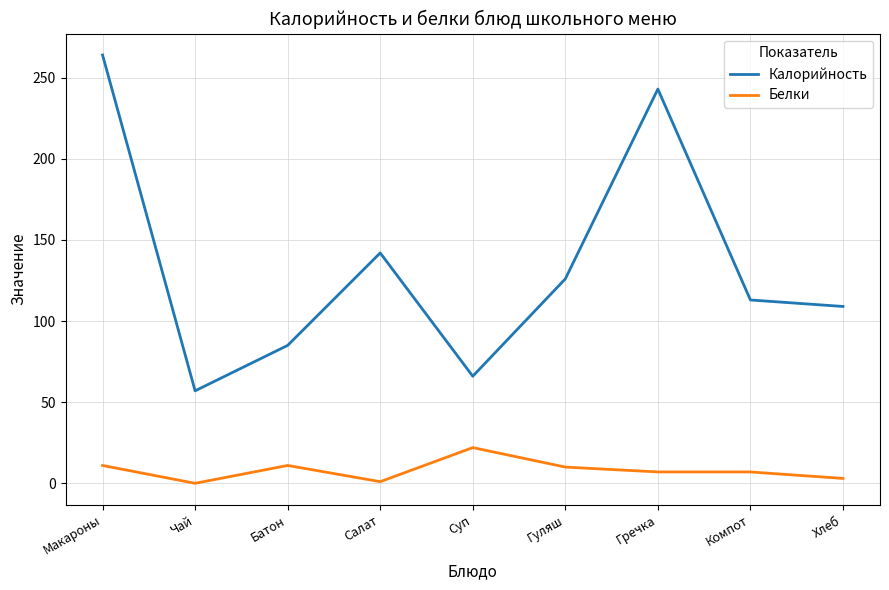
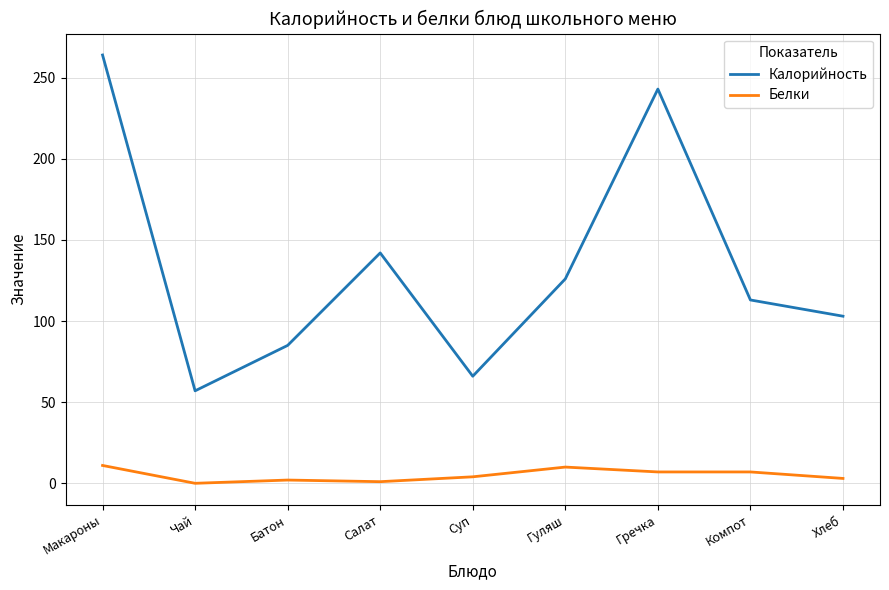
Белки, Батон: 11 -> 2
Белки, Суп: 22 -> 4
Калорийность, Хлеб: 109 -> 103
